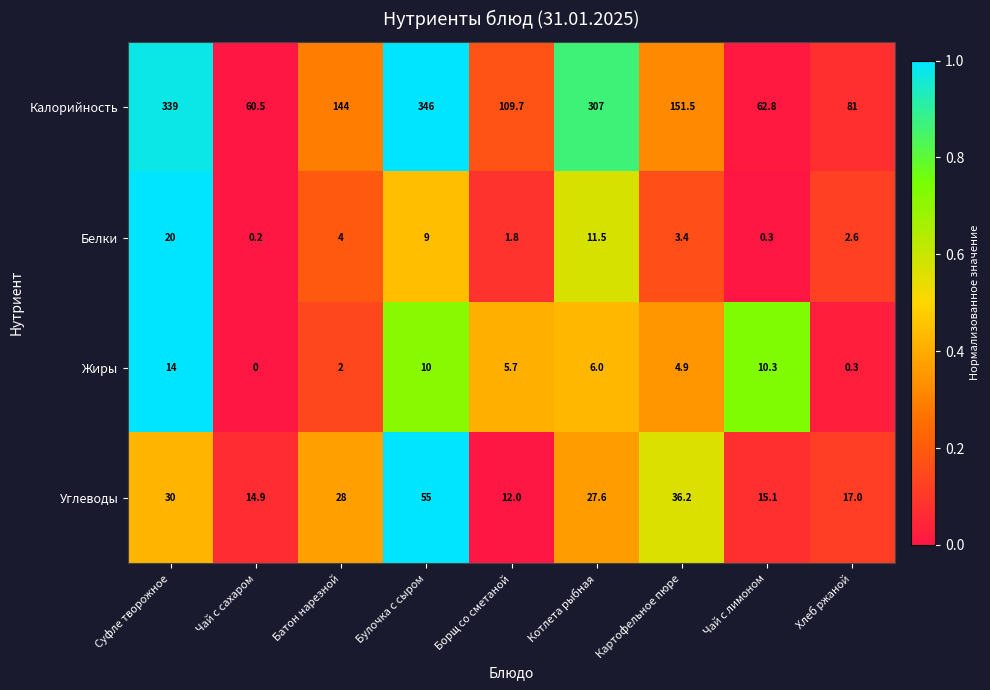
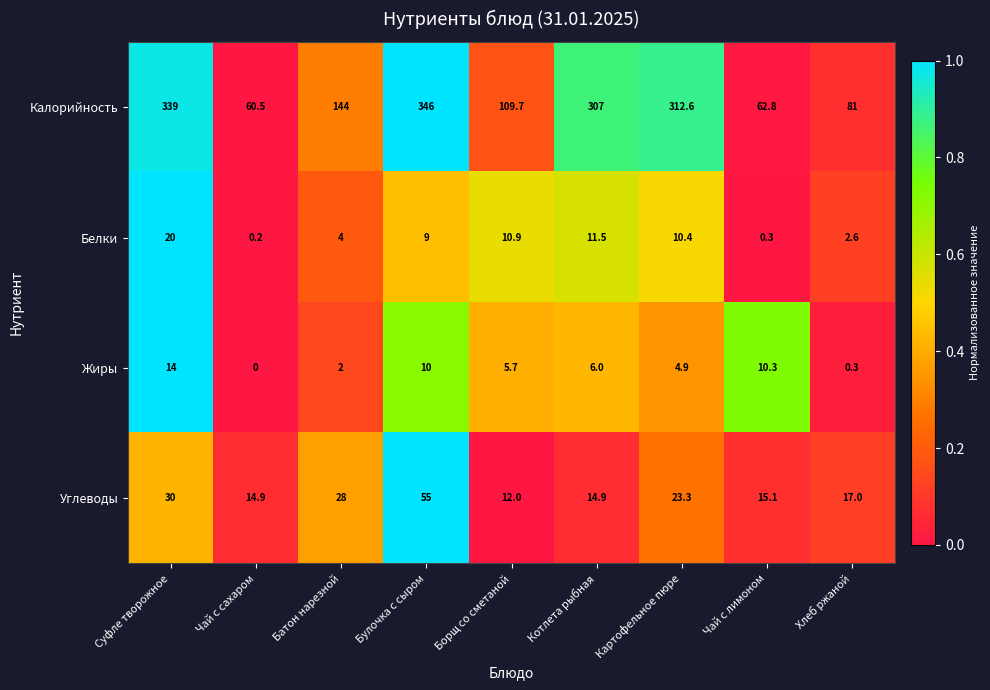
Калорийность, Картофельное пюре: 151.5 -> 312.6
Белки, Борщ со сметаной: 1.8 -> 10.9
Белки, Картофельное пюре: 3.4 -> 10.4
Углеводы, Котлета рыбная: 27.6 -> 14.9
Углеводы, Картофельное пюре: 36.2 -> 23.3
